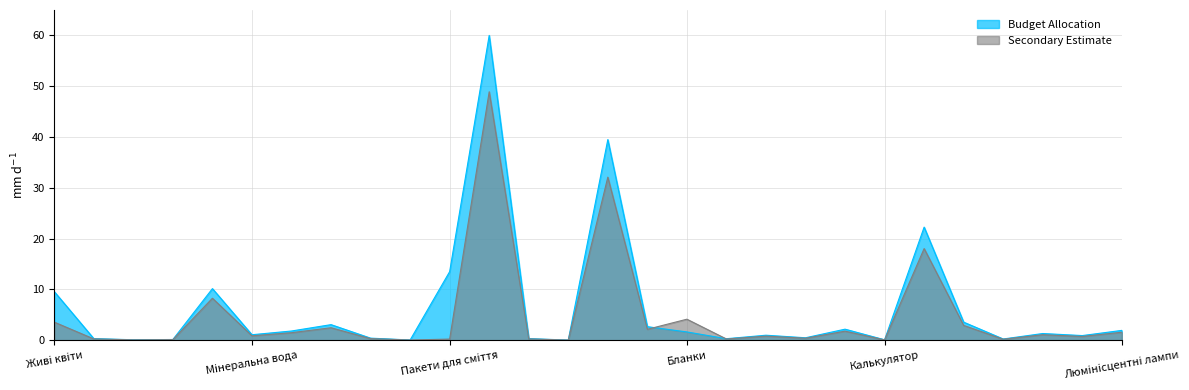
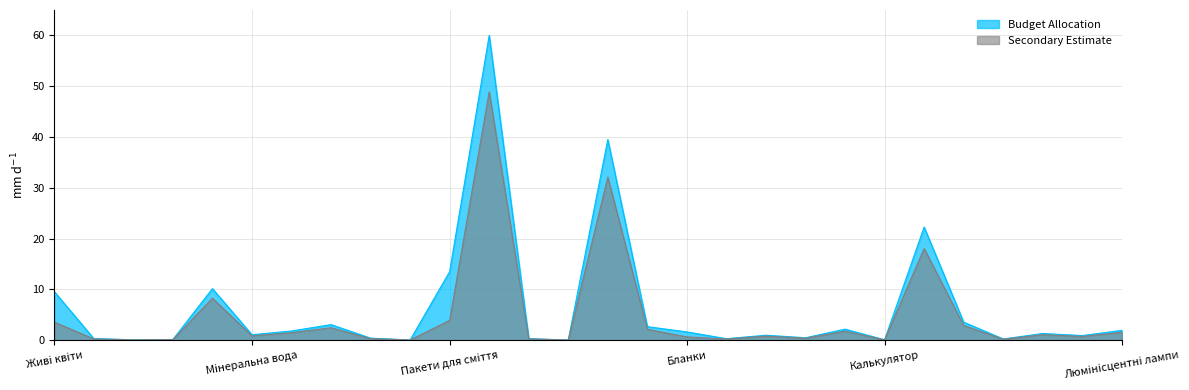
Secondary Estimate, Пакети для сміття: 0 -> 4
Secondary Estimate, Бланки: 4 -> 1
